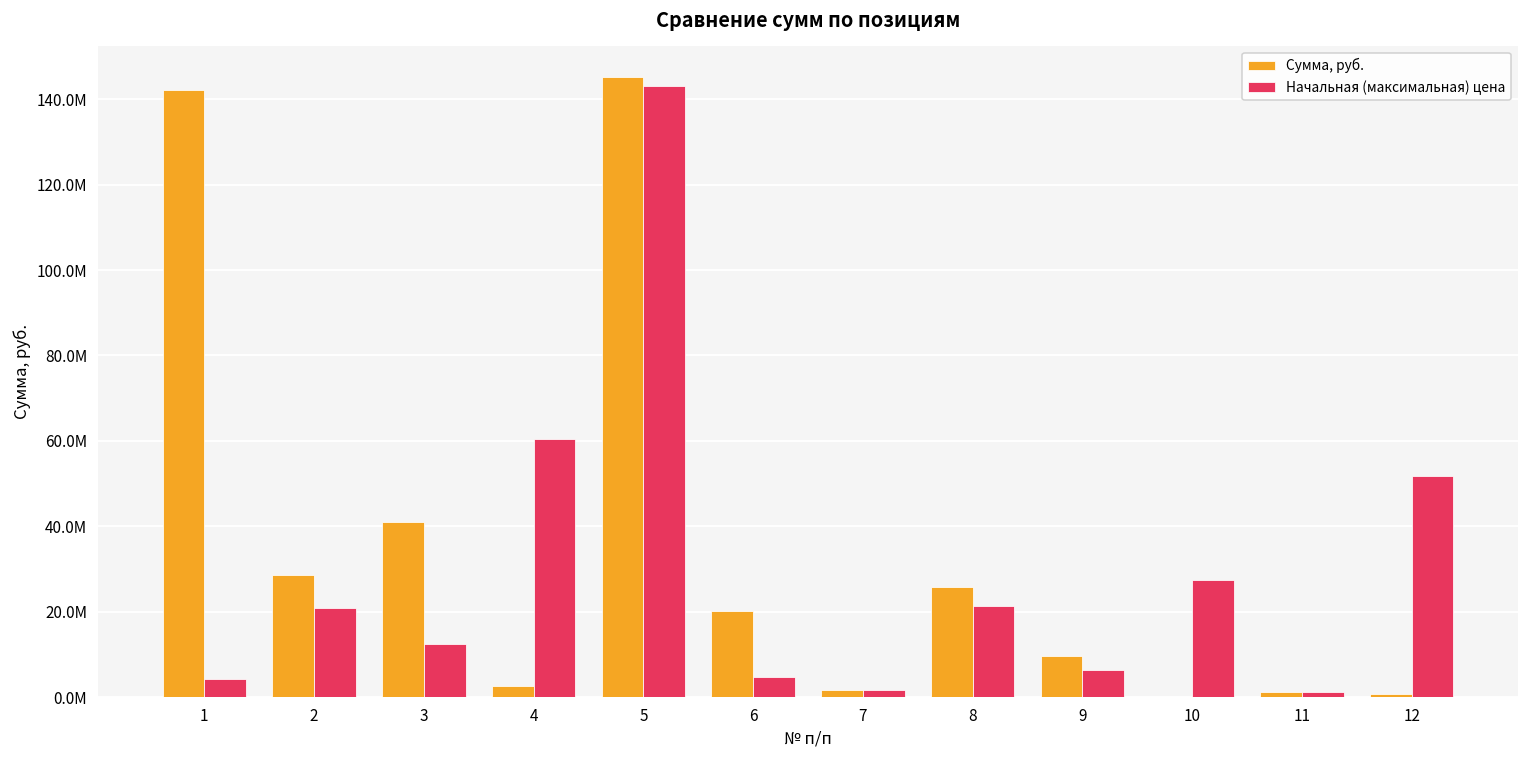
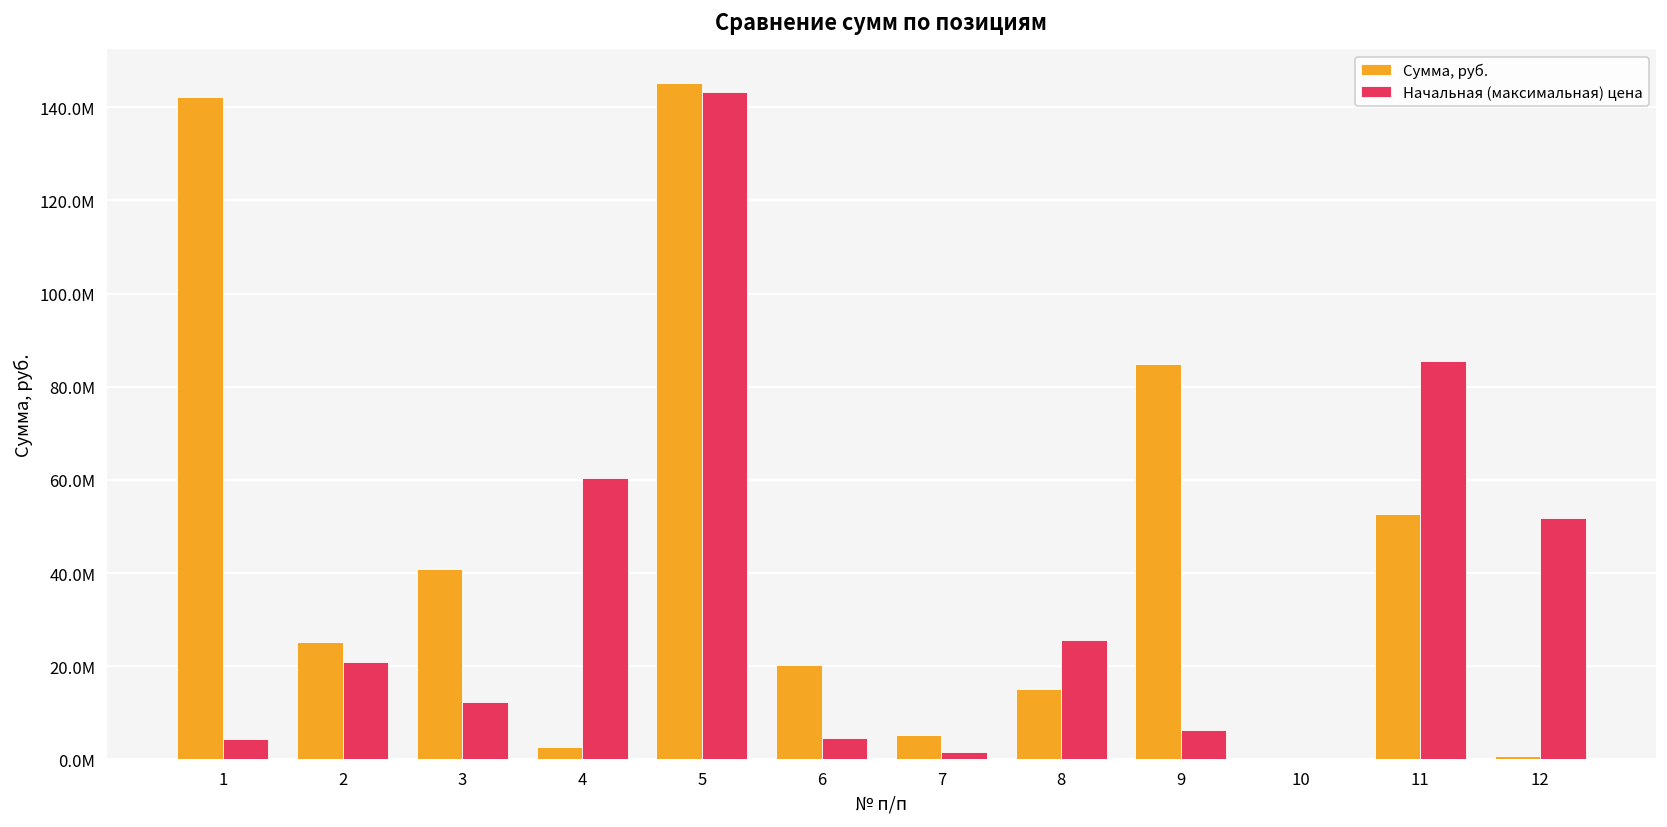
Сумма, руб., 2: 29000000 -> 25000000
Сумма, руб., 7: 2000000 -> 5000000
Сумма, руб., 8: 26000000 -> 15000000
Начальная (максимальная) цена, 8: 21000000 -> 26000000
Сумма, руб., 9: 10000000 -> 85000000
Начальная (максимальная) цена, 10: 27000000 -> 0
Сумма, руб., 11: 1000000 -> 53000000
Начальная (максимальная) цена, 11: 1000000 -> 86000000
